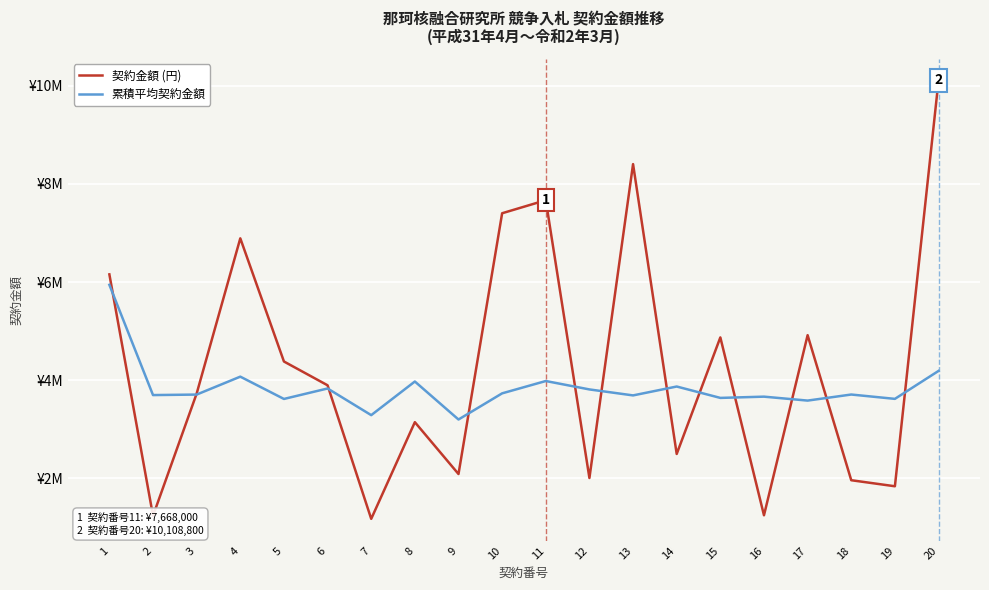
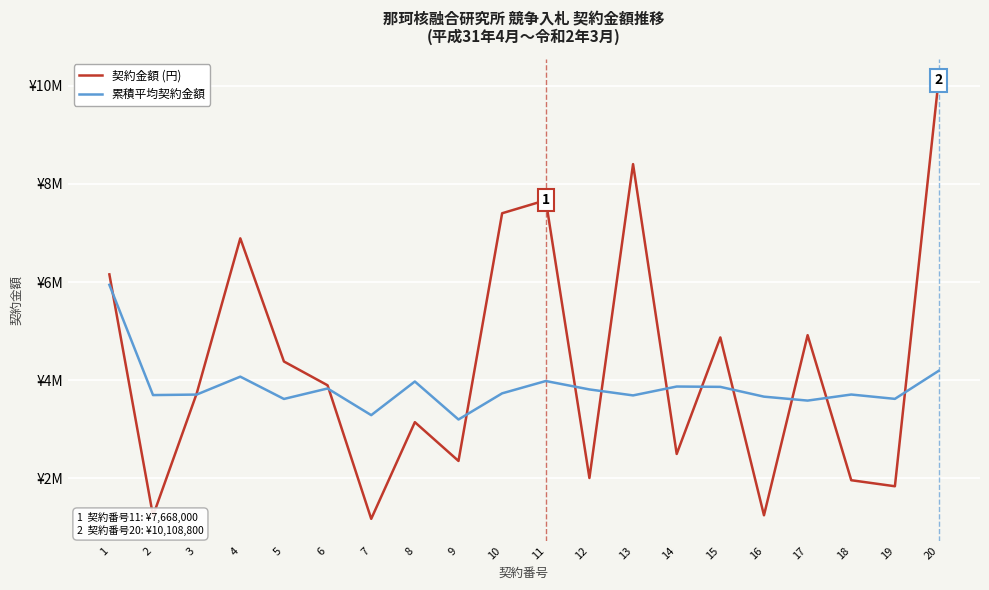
契約金額 (円), 9: ¥2100000 -> ¥2400000
累積平均契約金額, 15: ¥3600000 -> ¥3900000
